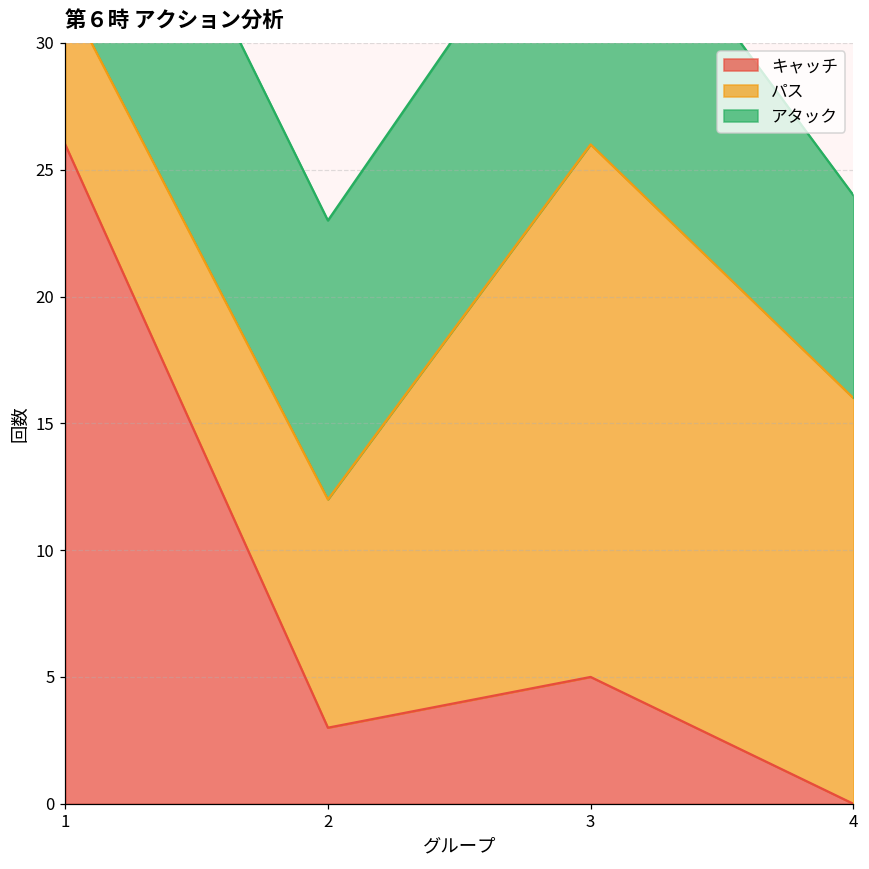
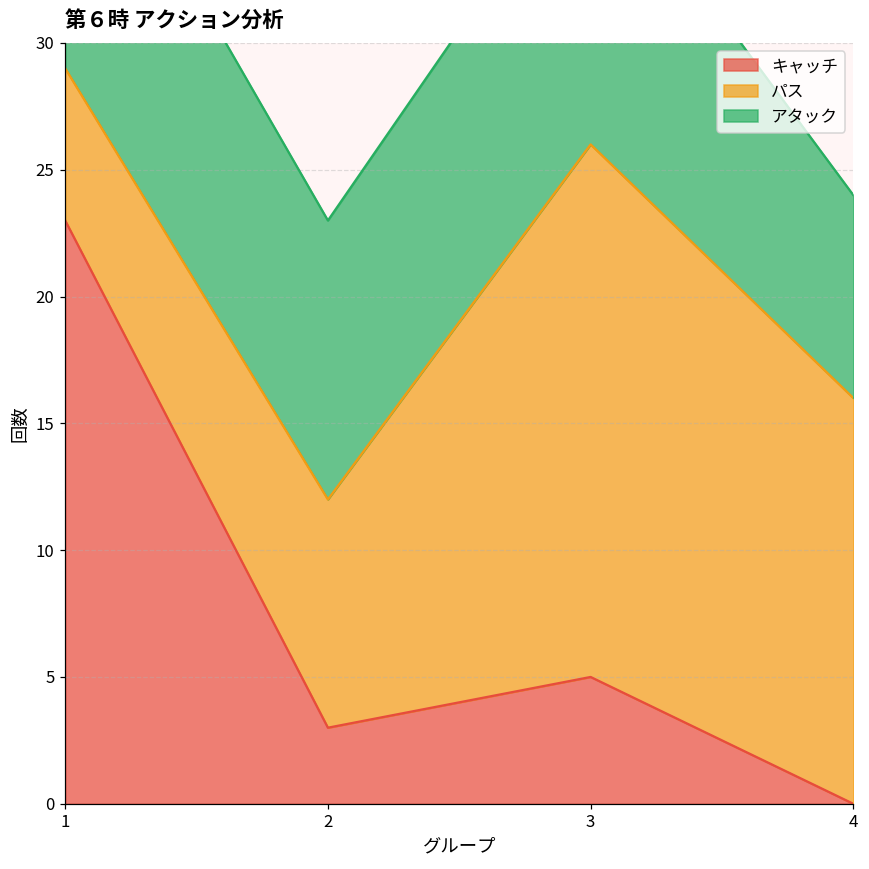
キャッチ, 1: 26 -> 23
